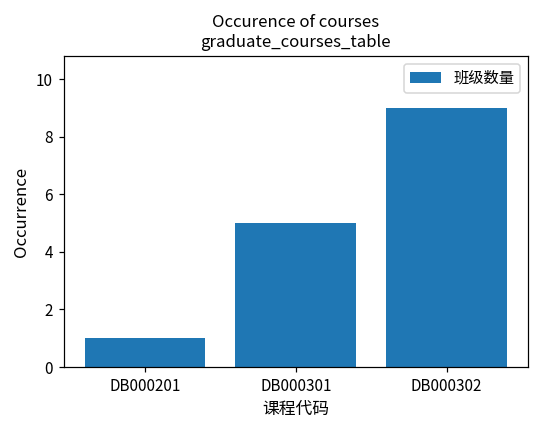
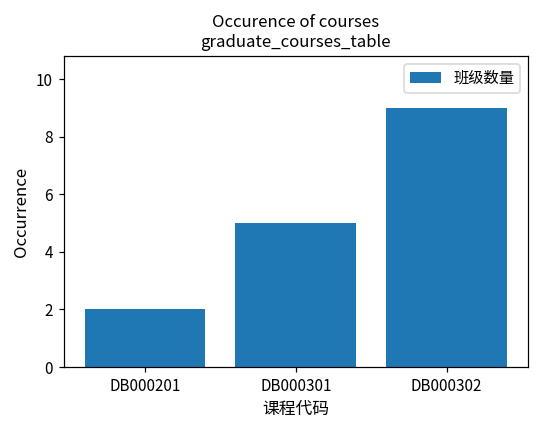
DB000201: 1 -> 2
